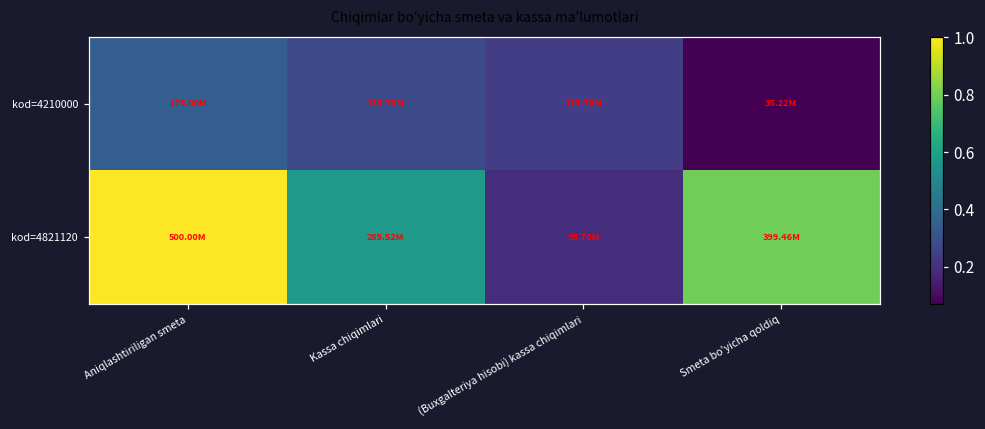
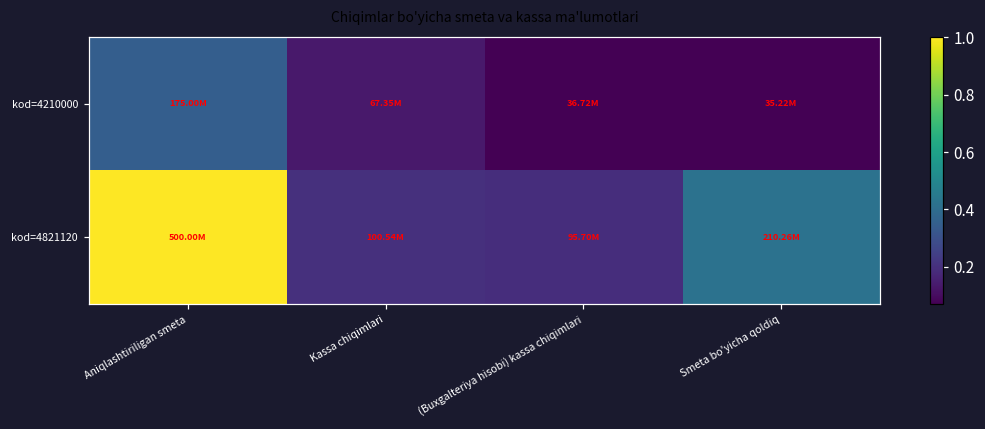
kod=4210000, Kassa chiqimlari: 139.78M -> 67.35M
kod=4210000, (Buxgalteriya hisobi) kassa chiqimlari: 119.78M -> 36.72M
kod=4821120, Kassa chiqimlari: 285.52M -> 100.54M
kod=4821120, Smeta bo'yicha qoldiq: 399.46M -> 210.26M
